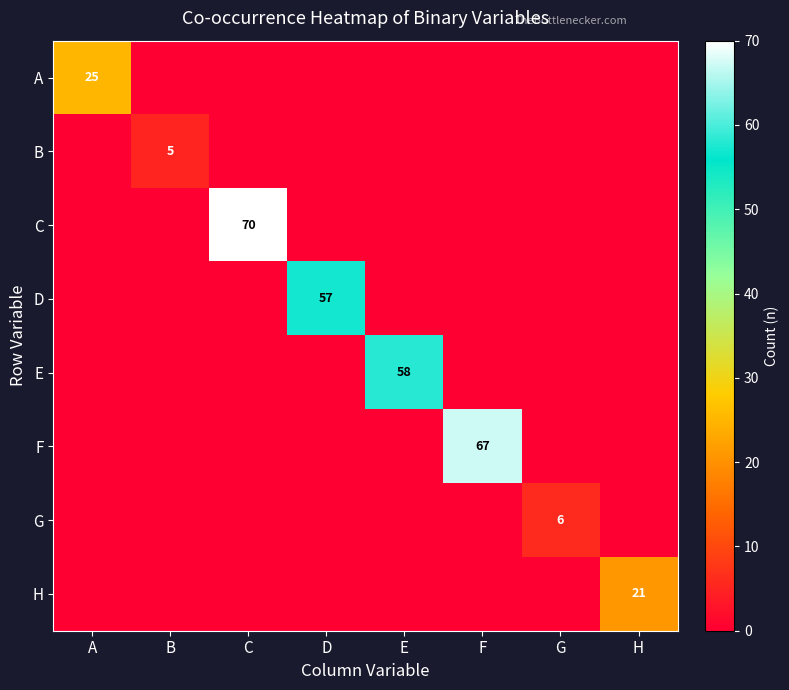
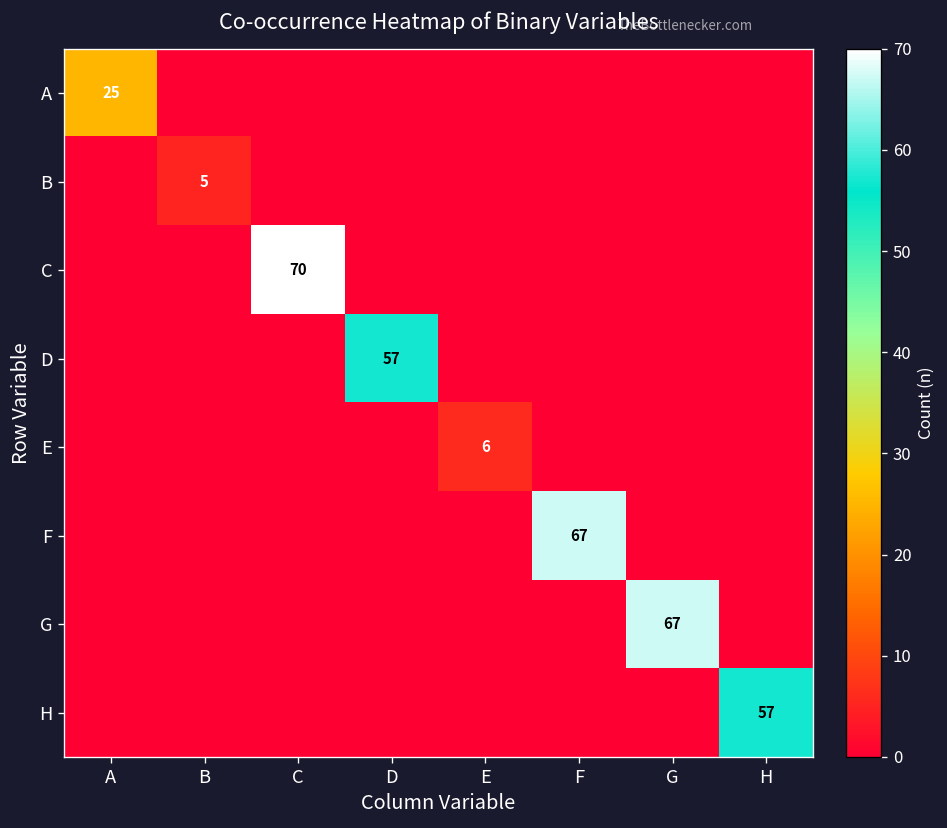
E, E: 58 -> 6
G, G: 6 -> 67
H, H: 21 -> 57
